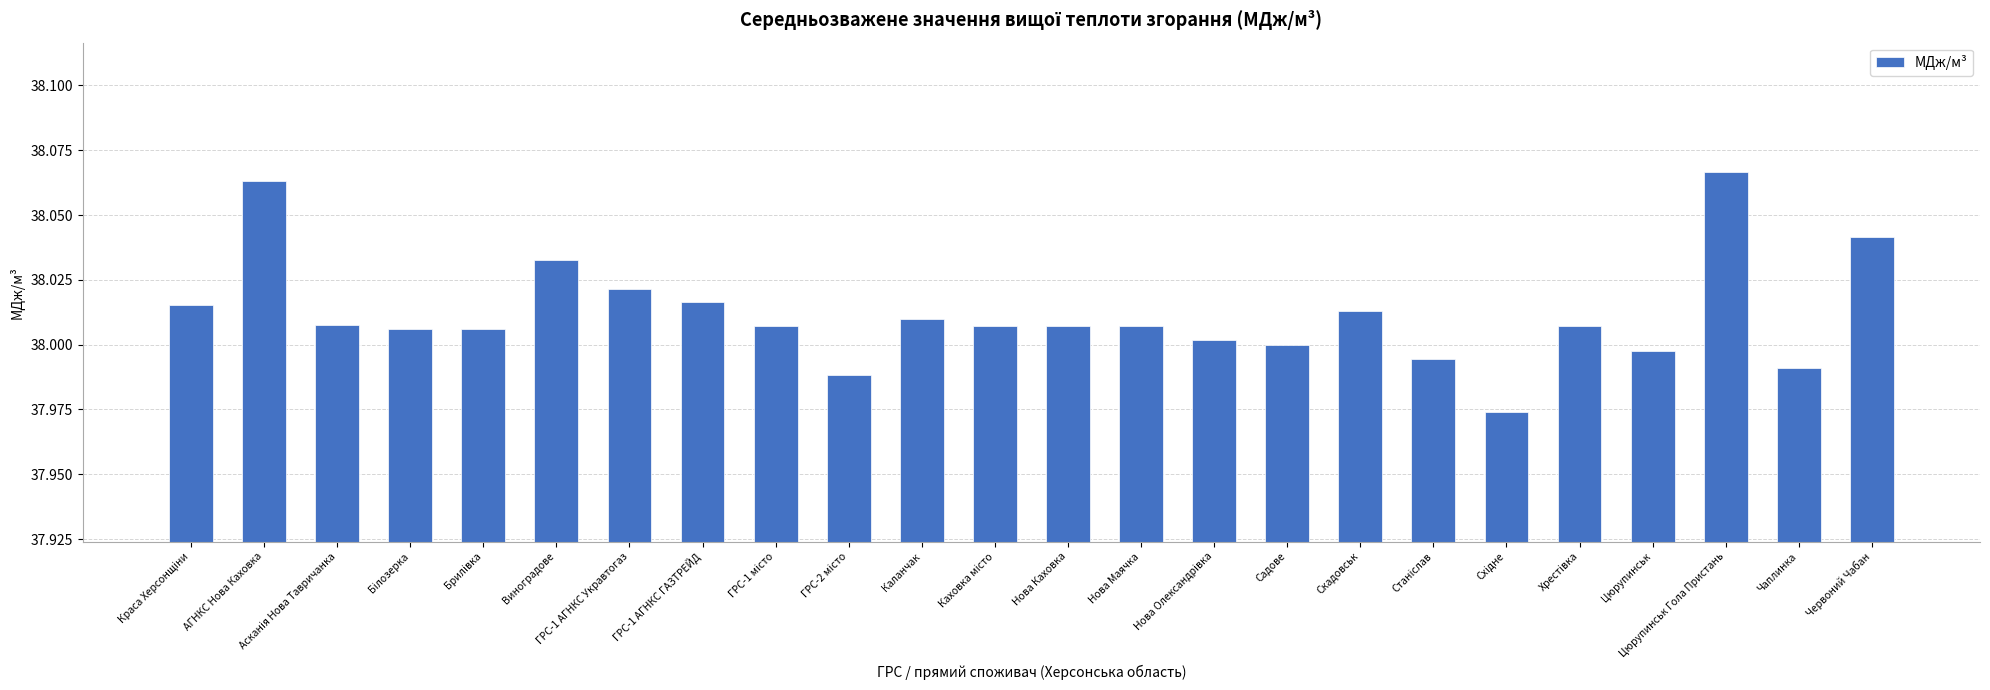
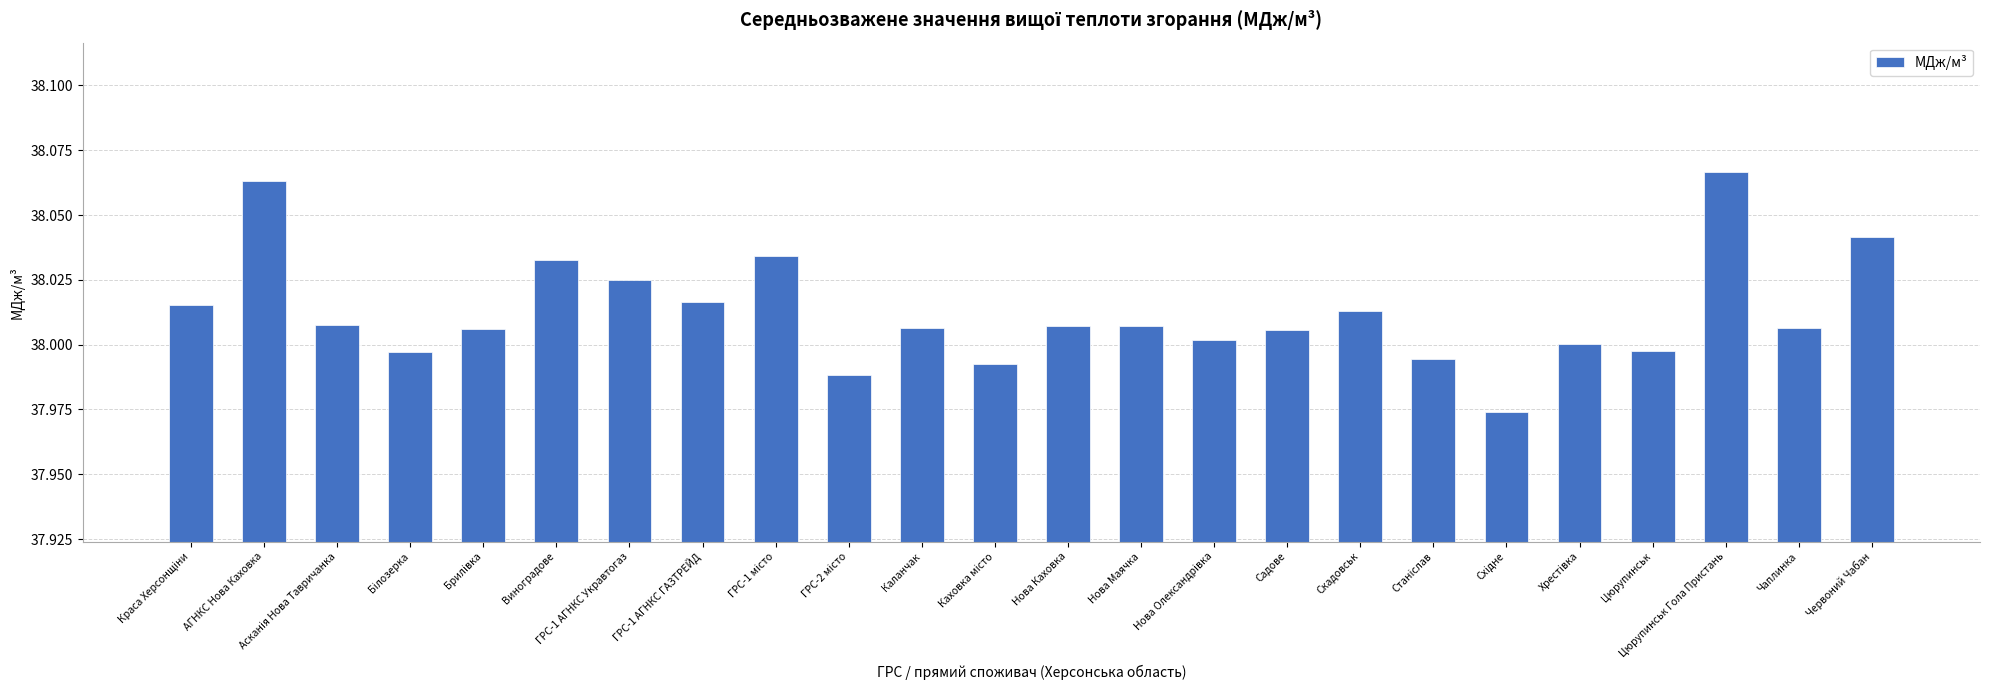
Білозерка: 38.006 -> 37.997
ГРС-1 АГНКС Укравтогаз: 38.022 -> 38.025
ГРС-1 місто: 38.007 -> 38.034
Каланчак: 38.010 -> 38.006
Каховка місто: 38.007 -> 37.993
Садове: 38.000 -> 38.006
Хрестівка: 38.007 -> 38.000
Чаплинка: 37.991 -> 38.007
